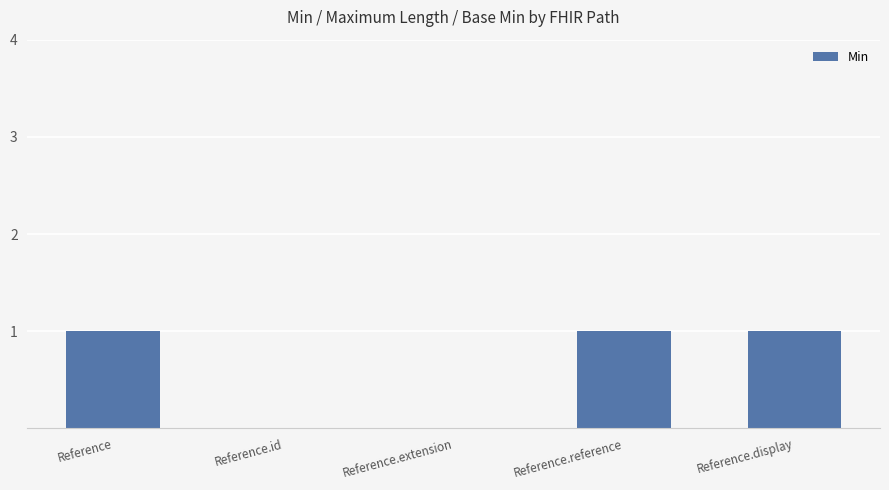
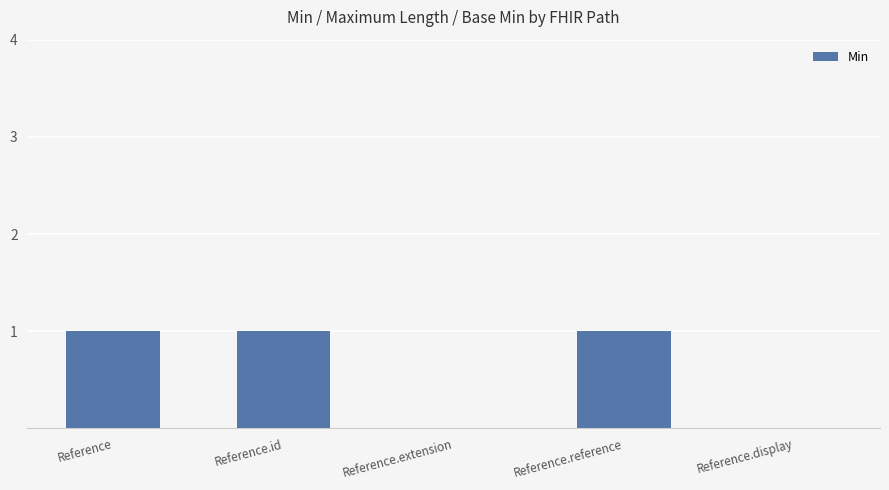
Reference.id: 0 -> 1
Reference.display: 1 -> 0
